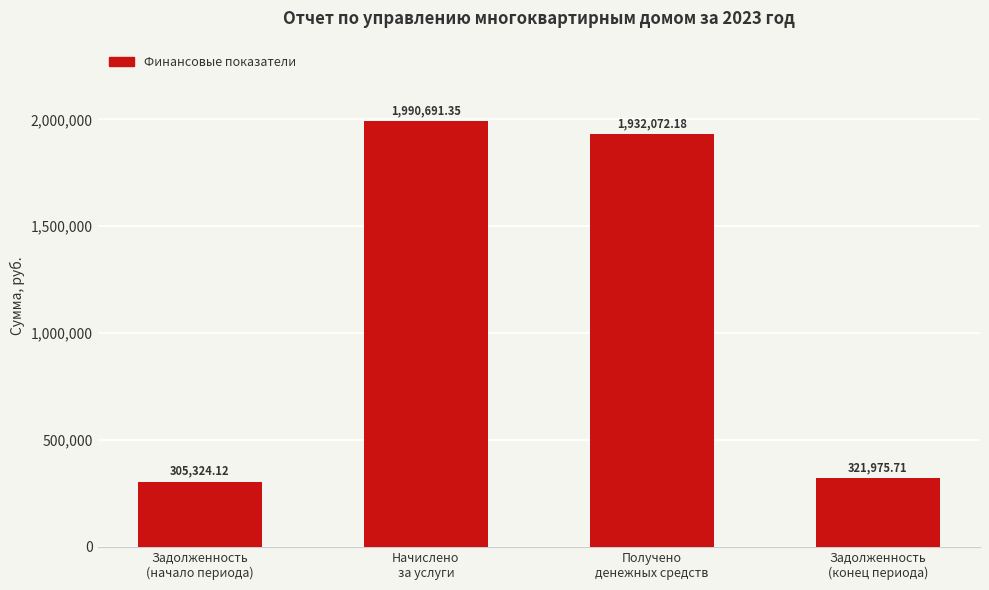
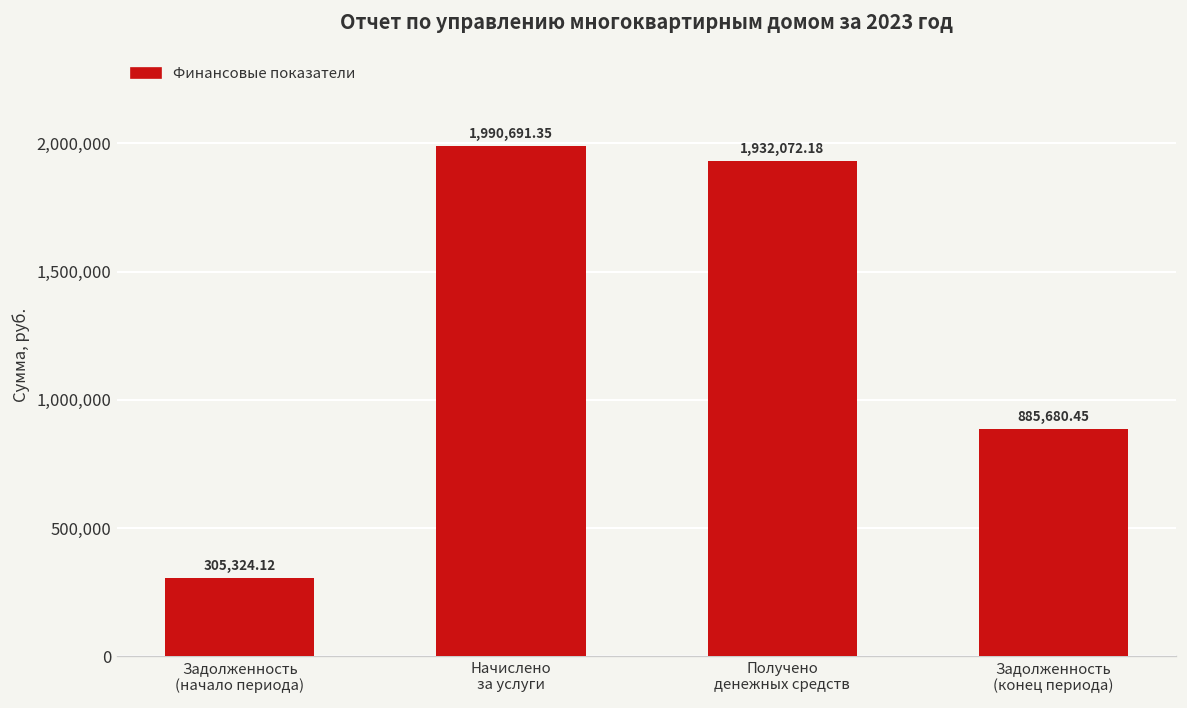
Задолженность (конец периода): 321,975.71 -> 885,680.45
